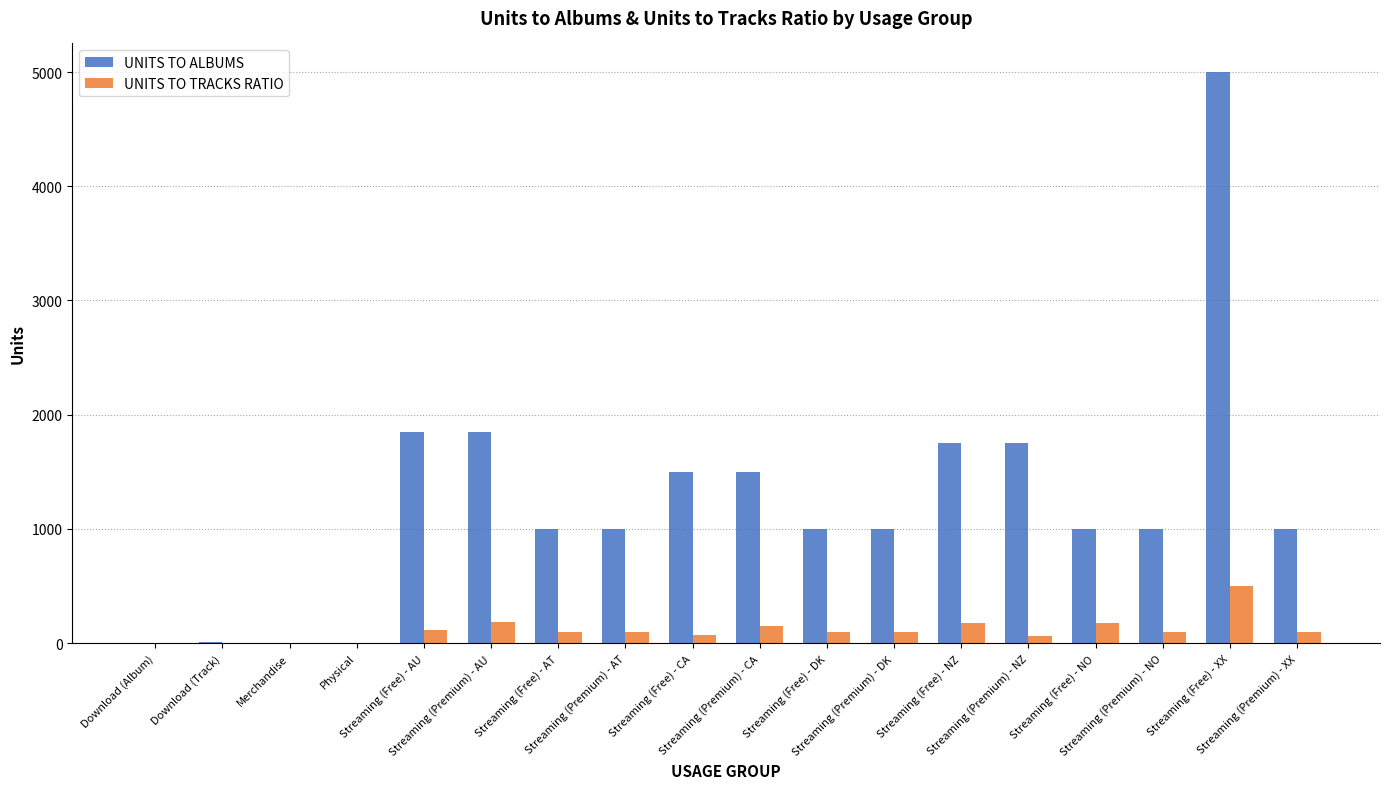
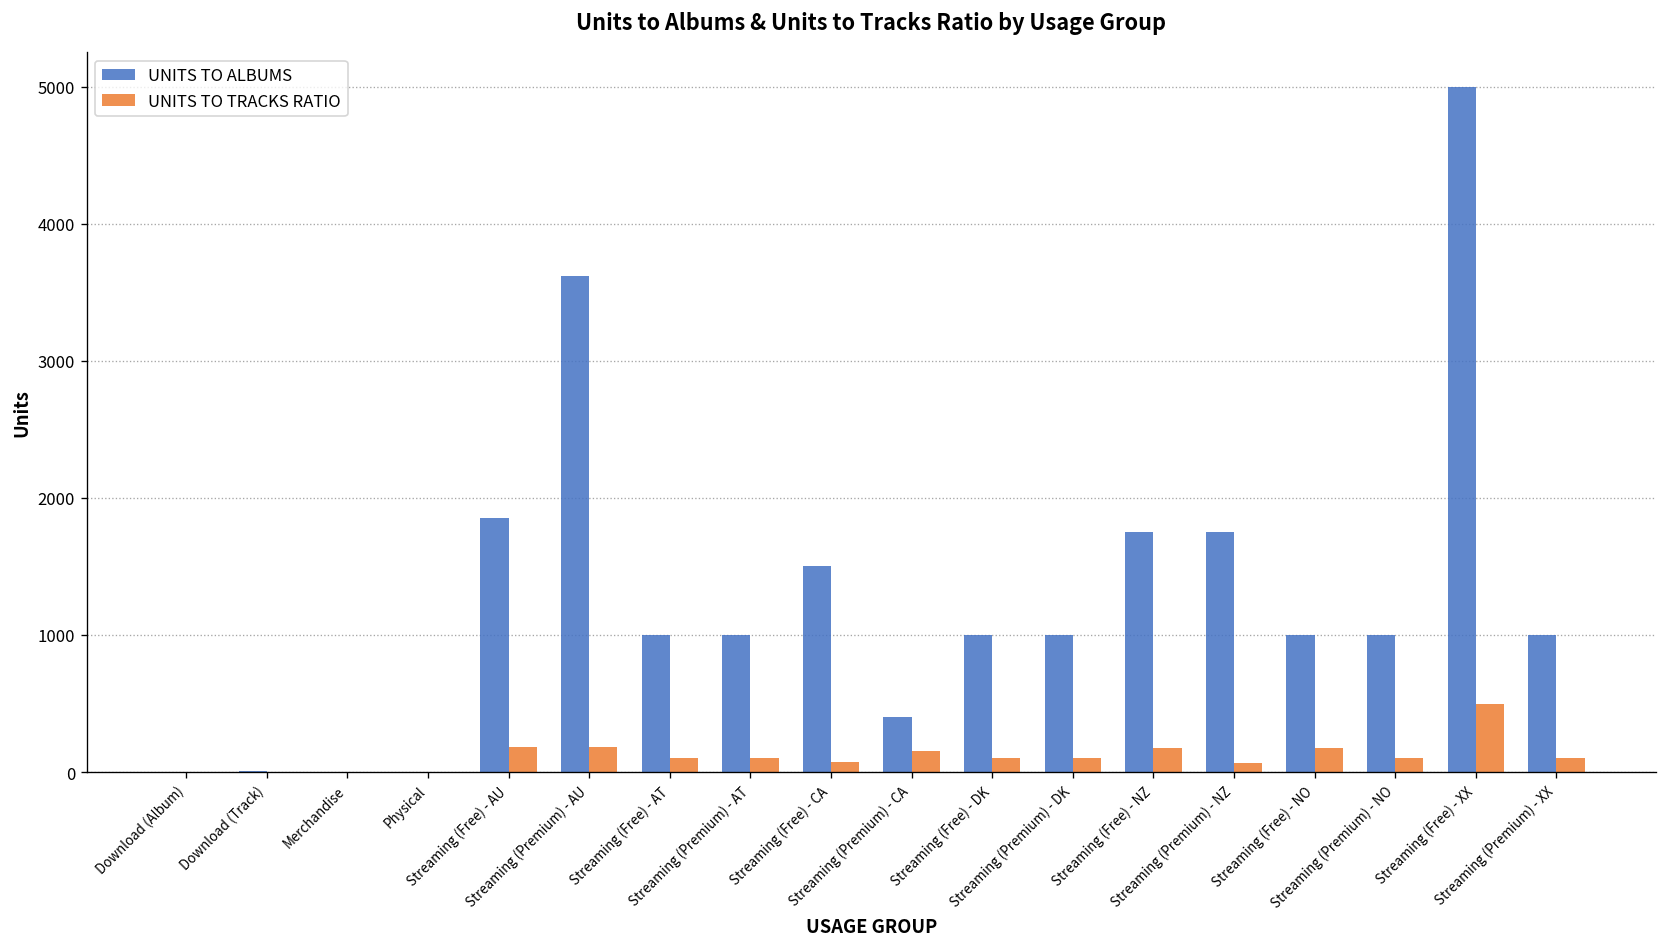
UNITS TO TRACKS RATIO, Streaming (Free) - AU: 110 -> 190
UNITS TO ALBUMS, Streaming (Premium) - AU: 1850 -> 3620
UNITS TO ALBUMS, Streaming (Premium) - CA: 1500 -> 410
